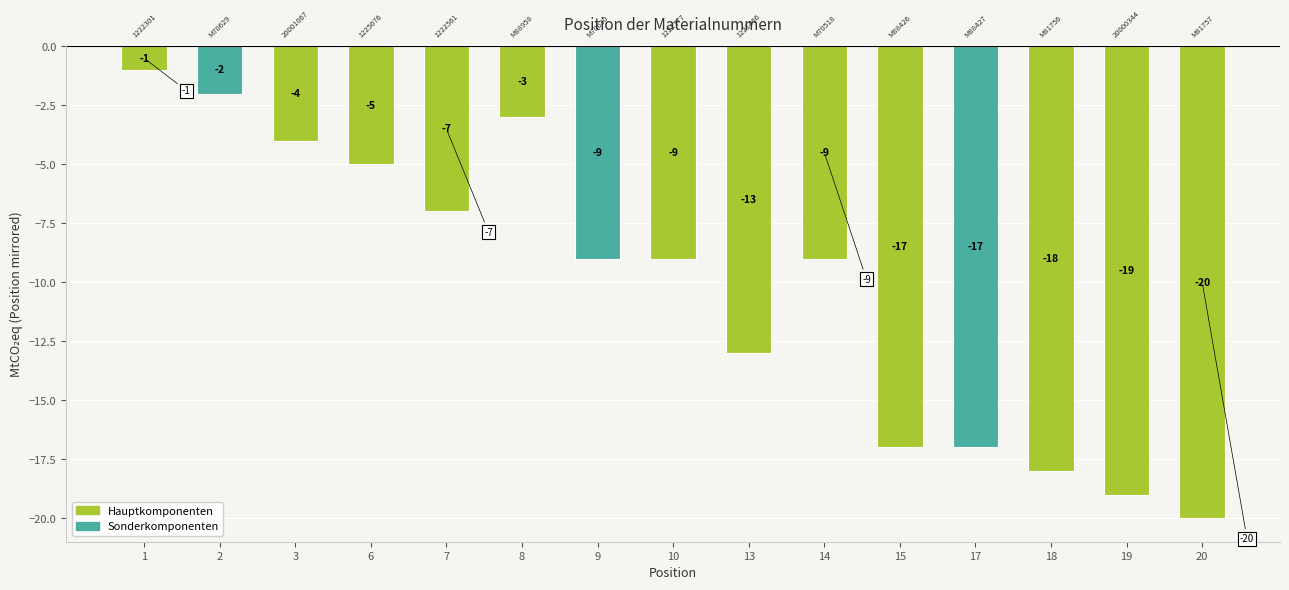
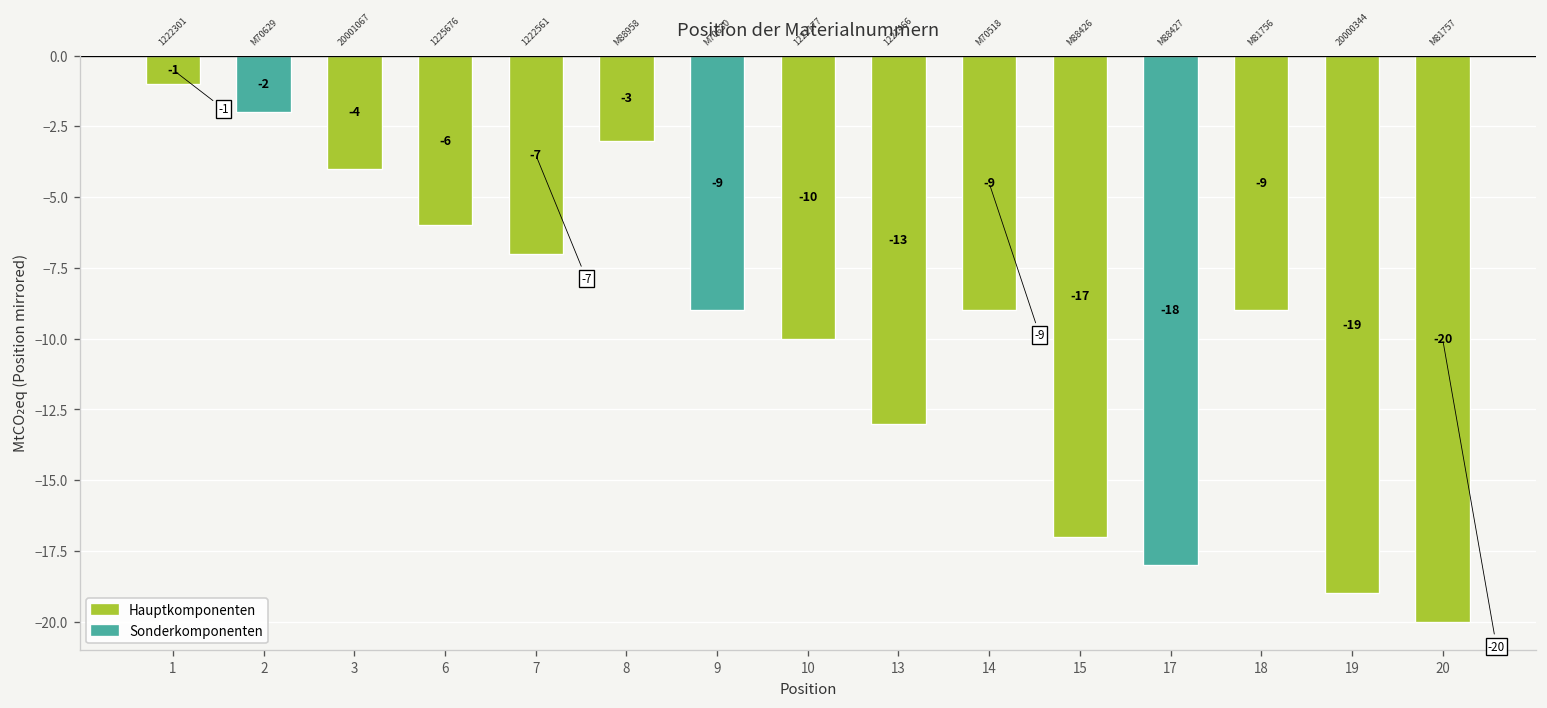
6: -5 -> -6
10: -9 -> -10
17: -17 -> -18
18: -18 -> -9
